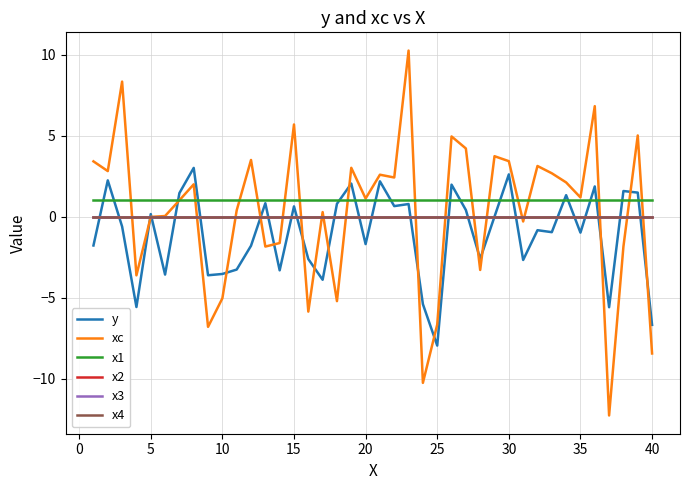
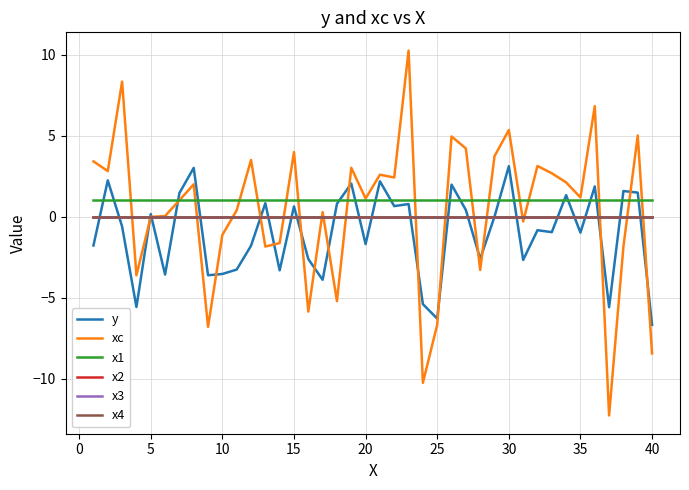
xc, 10: -5.0 -> -1.1
xc, 15: 5.7 -> 4.0
y, 25: -8.0 -> -6.3
y, 30: 2.6 -> 3.1
xc, 30: 3.4 -> 5.3
